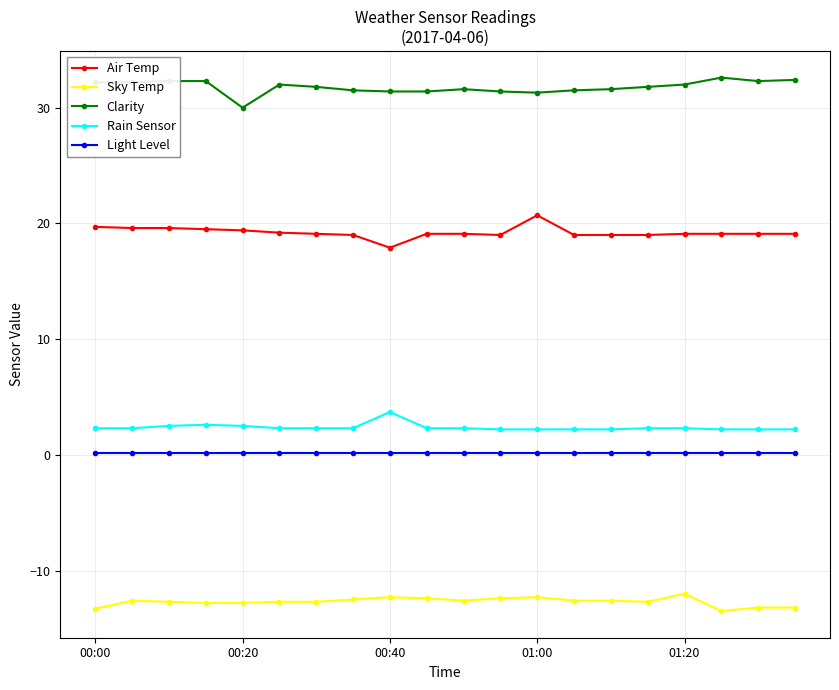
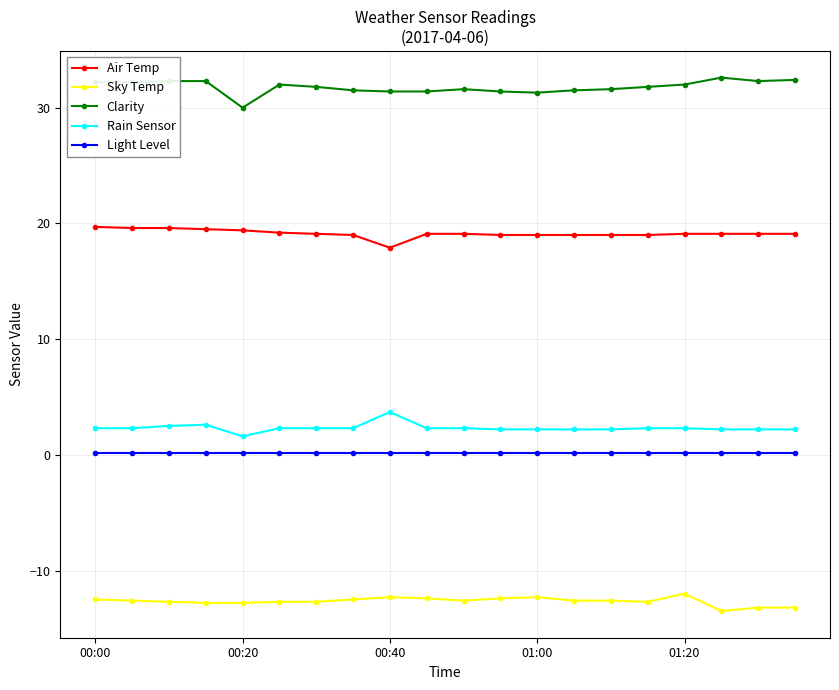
Sky Temp, 00:00: -13.3 -> -12.5
Rain Sensor, 00:20: 2.5 -> 1.6
Air Temp, 01:00: 20.7 -> 19.0
